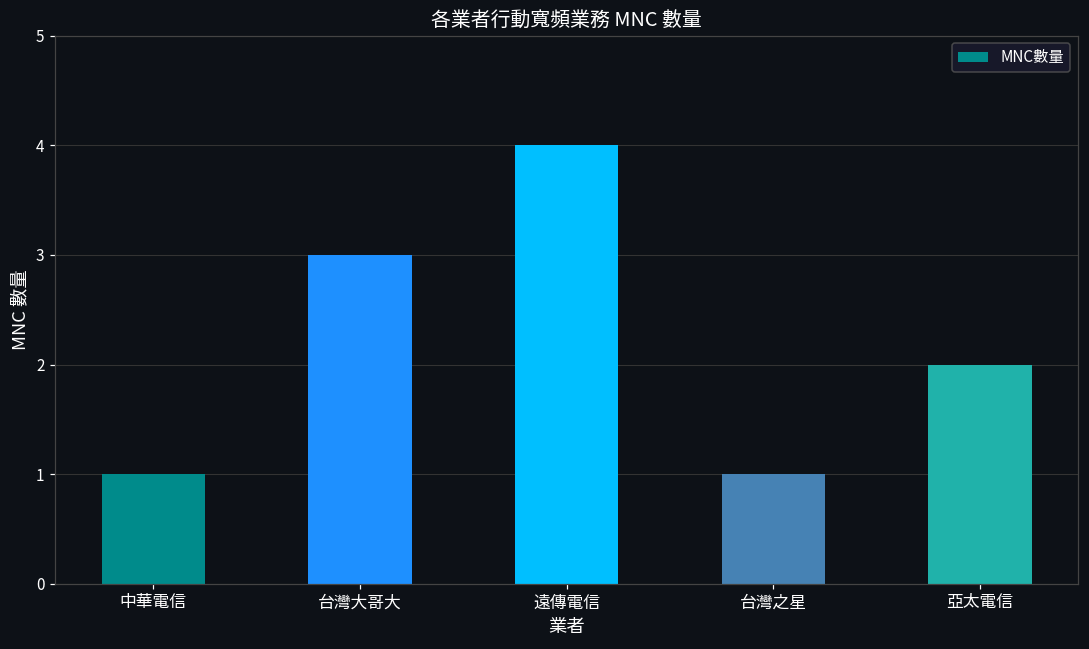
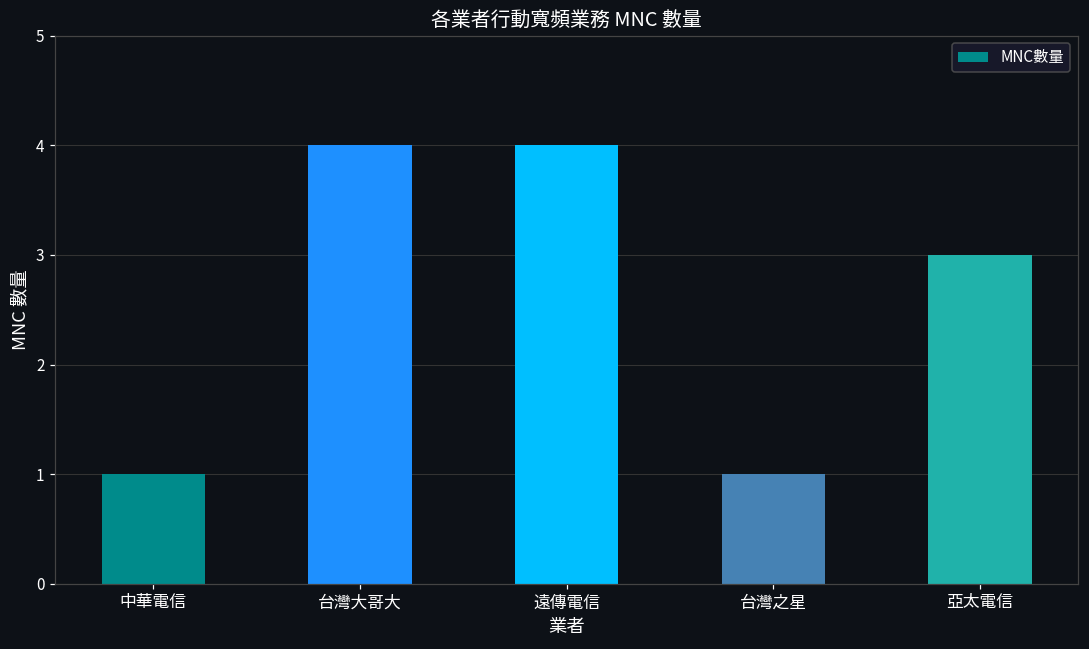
台灣大哥大: 3 -> 4
亞太電信: 2 -> 3
